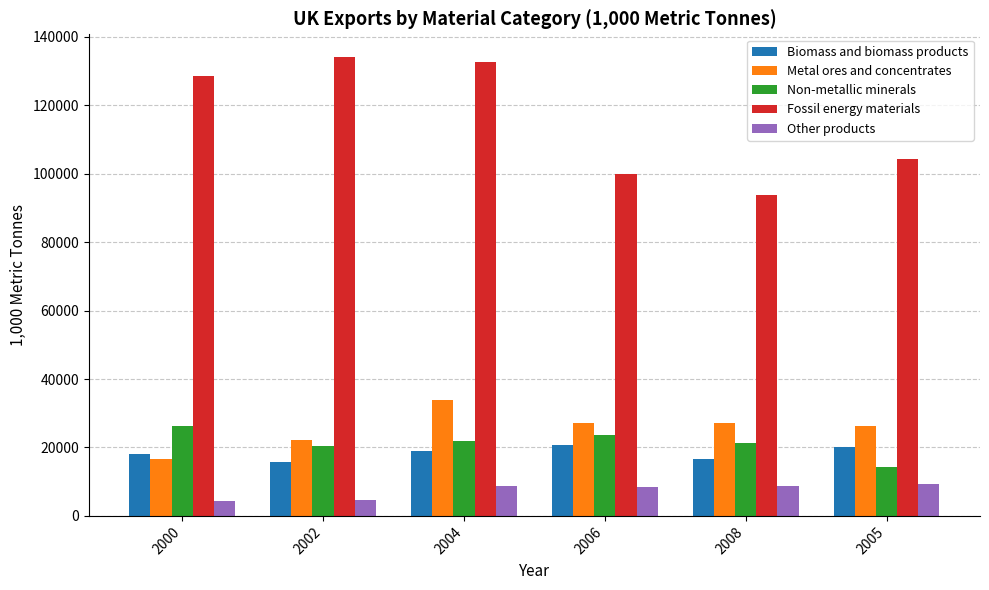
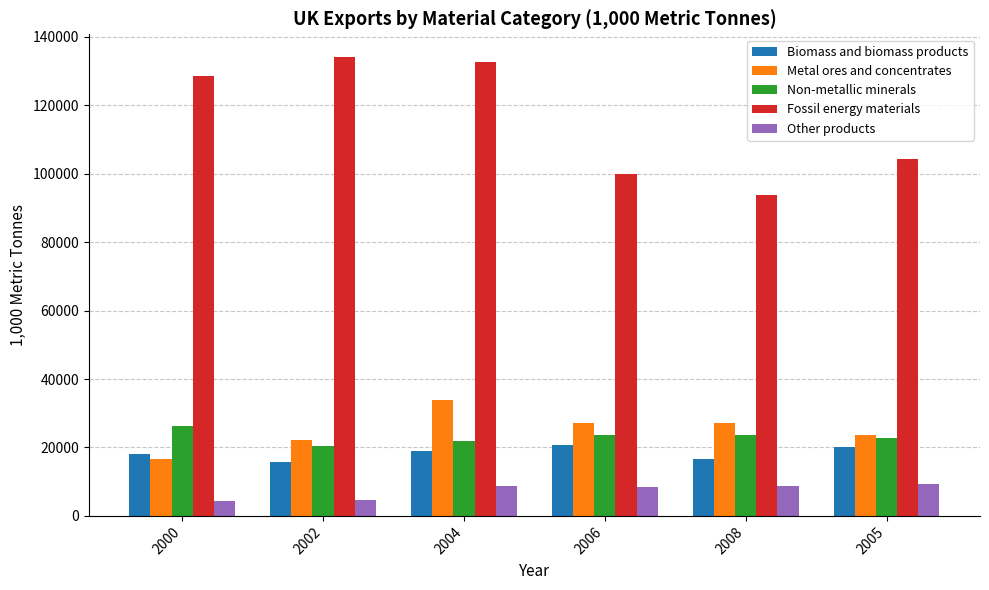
Non-metallic minerals, 2008: 21000 -> 24000
Metal ores and concentrates, 2005: 26000 -> 24000
Non-metallic minerals, 2005: 14000 -> 23000
